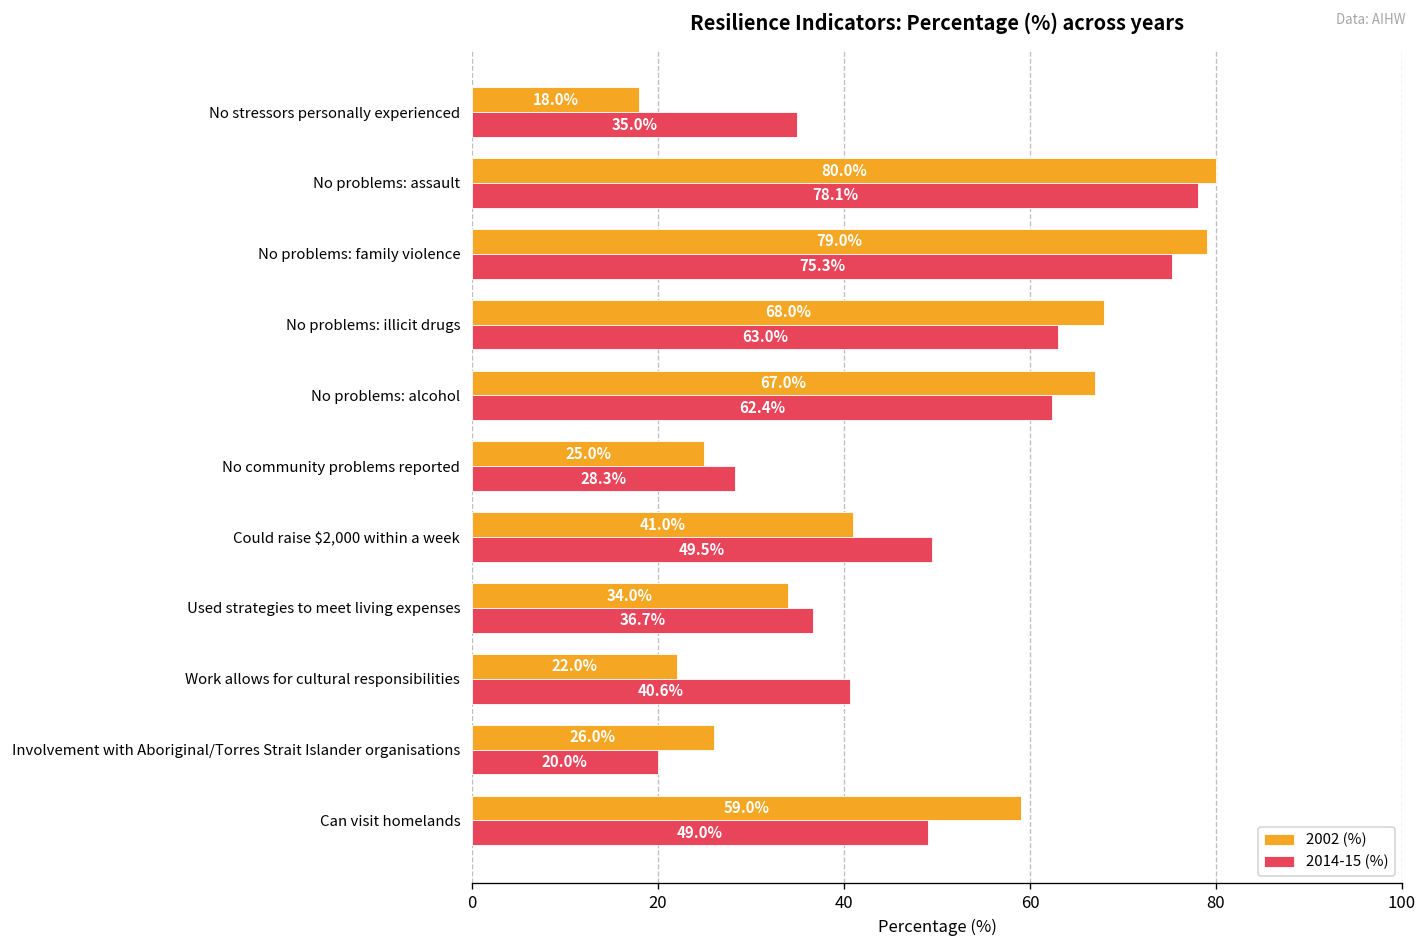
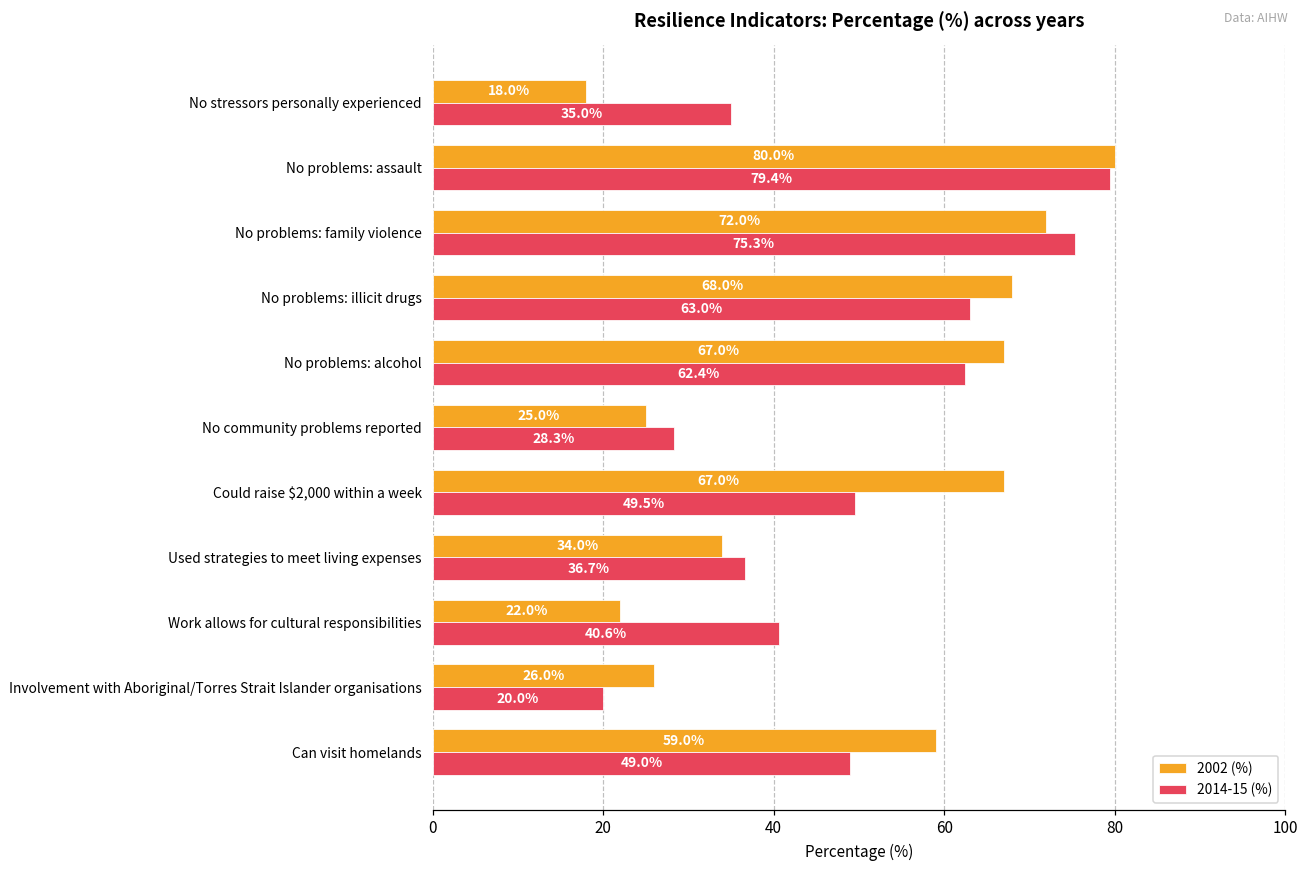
2014-15 (%), No problems: assault: 78.1% -> 79.4%
2002 (%), No problems: family violence: 79.0% -> 72.0%
2002 (%), Could raise $2,000 within a week: 41.0% -> 67.0%
